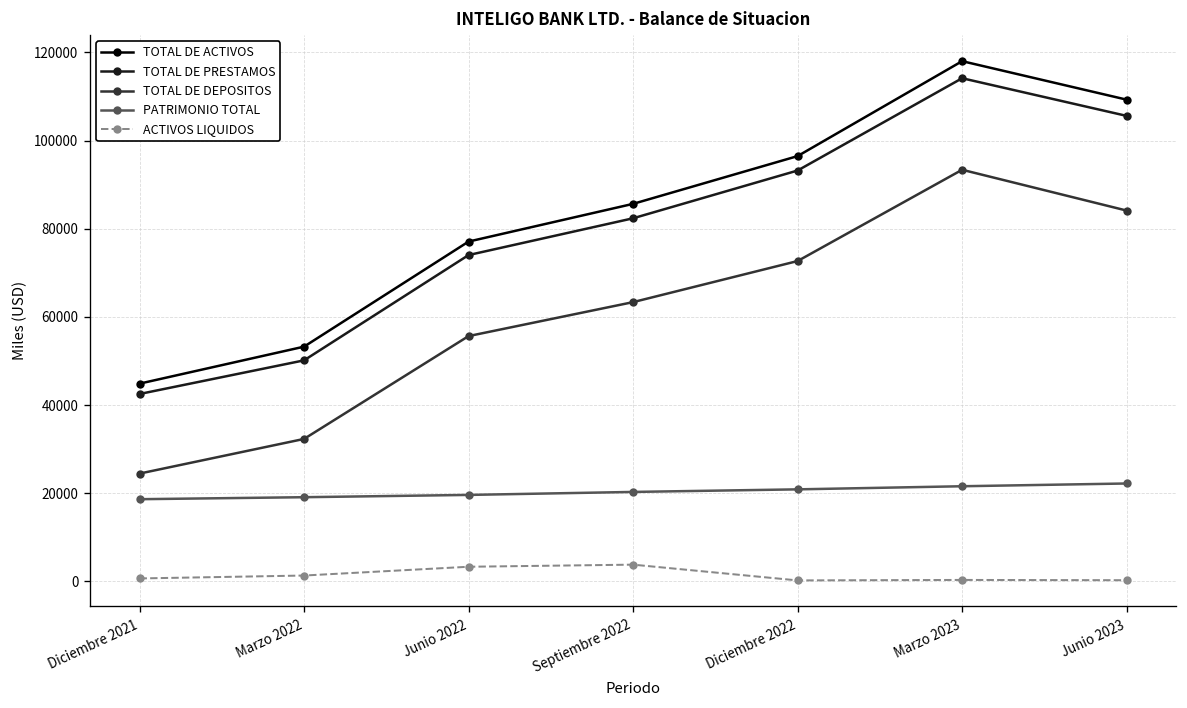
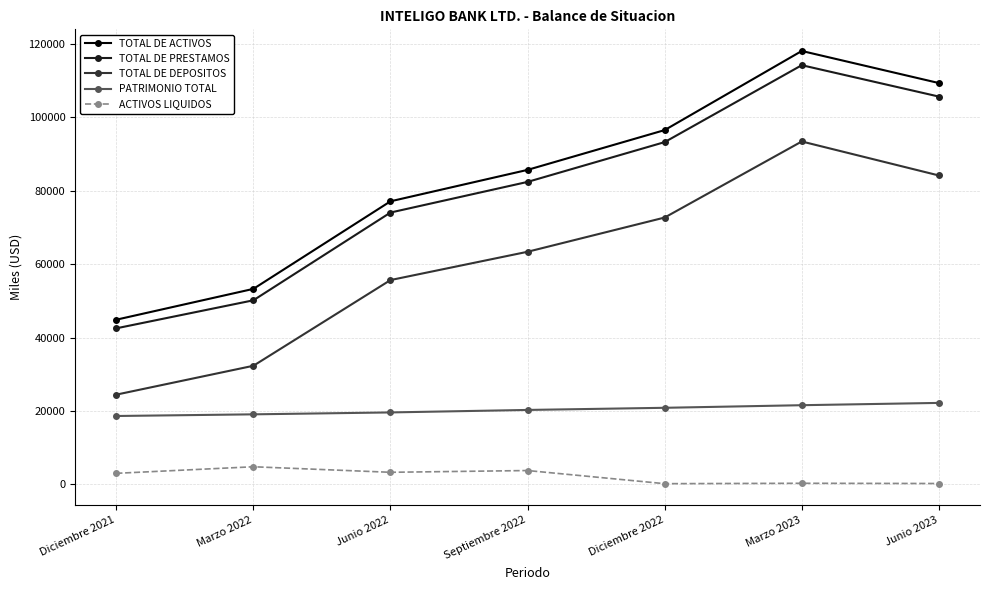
ACTIVOS LIQUIDOS, Diciembre 2021: 1000 -> 3000
ACTIVOS LIQUIDOS, Marzo 2022: 1000 -> 5000
